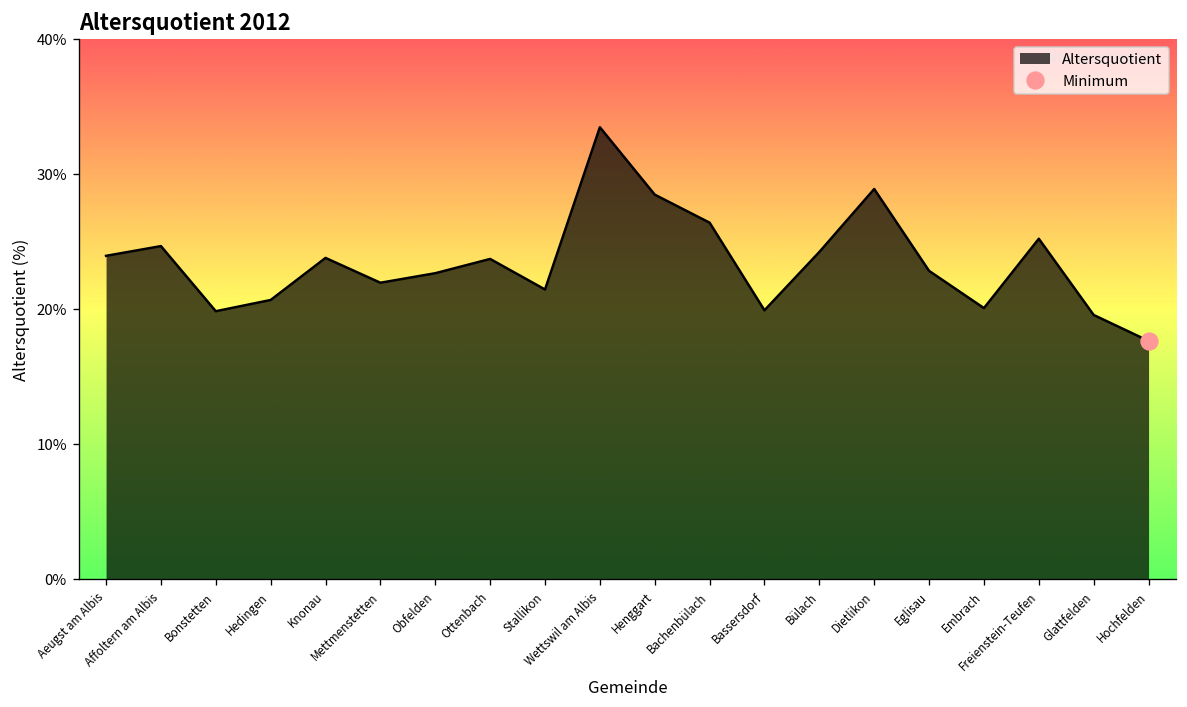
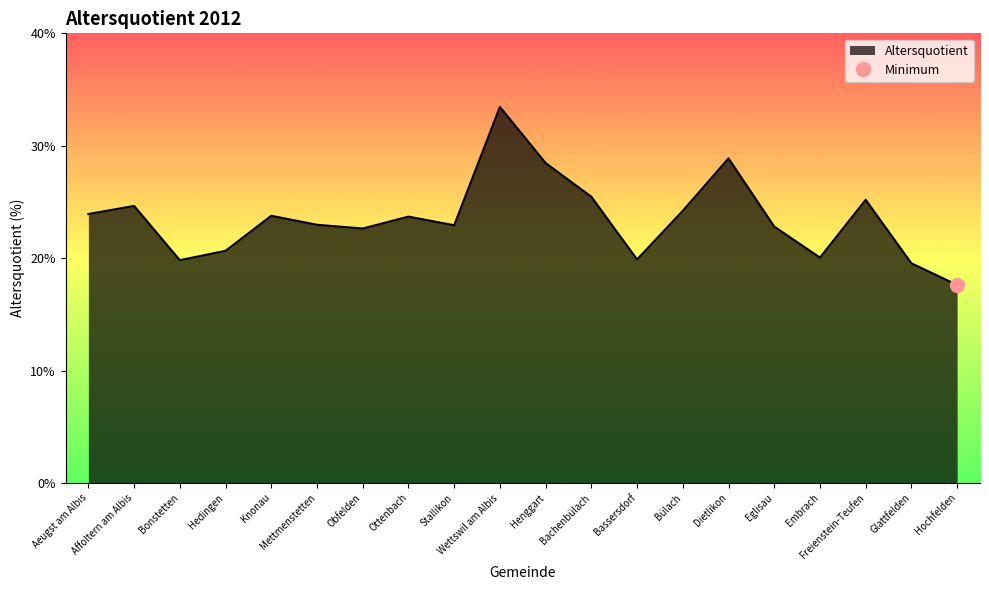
Altersquotient, Mettmenstetten: 21.9% -> 23.0%
Altersquotient, Stallikon: 21.4% -> 22.9%
Altersquotient, Bachenbülach: 26.4% -> 25.5%
